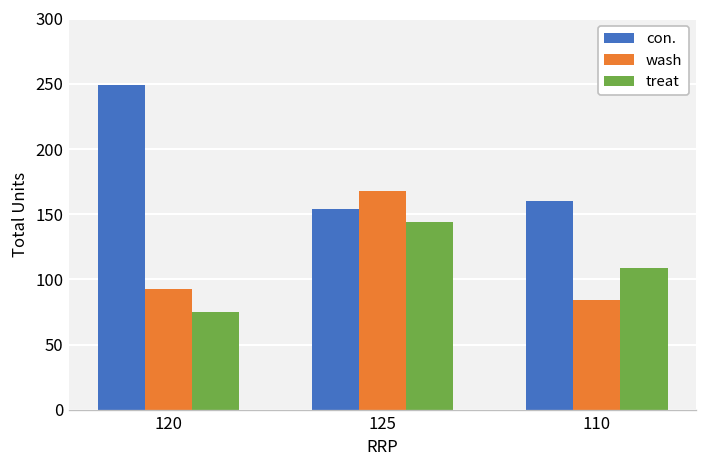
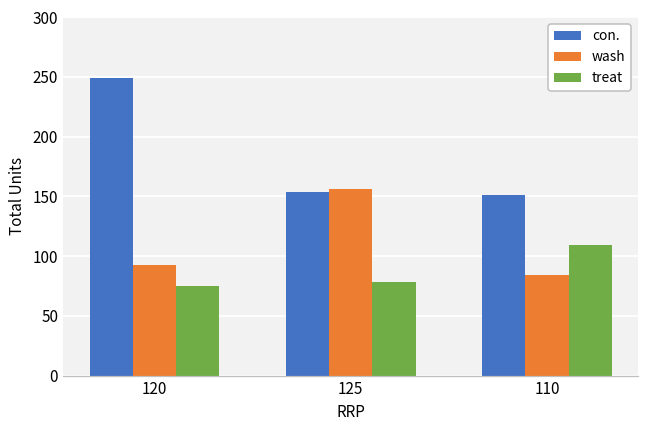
wash, 125: 168 -> 156
treat, 125: 144 -> 78
con., 110: 160 -> 151
